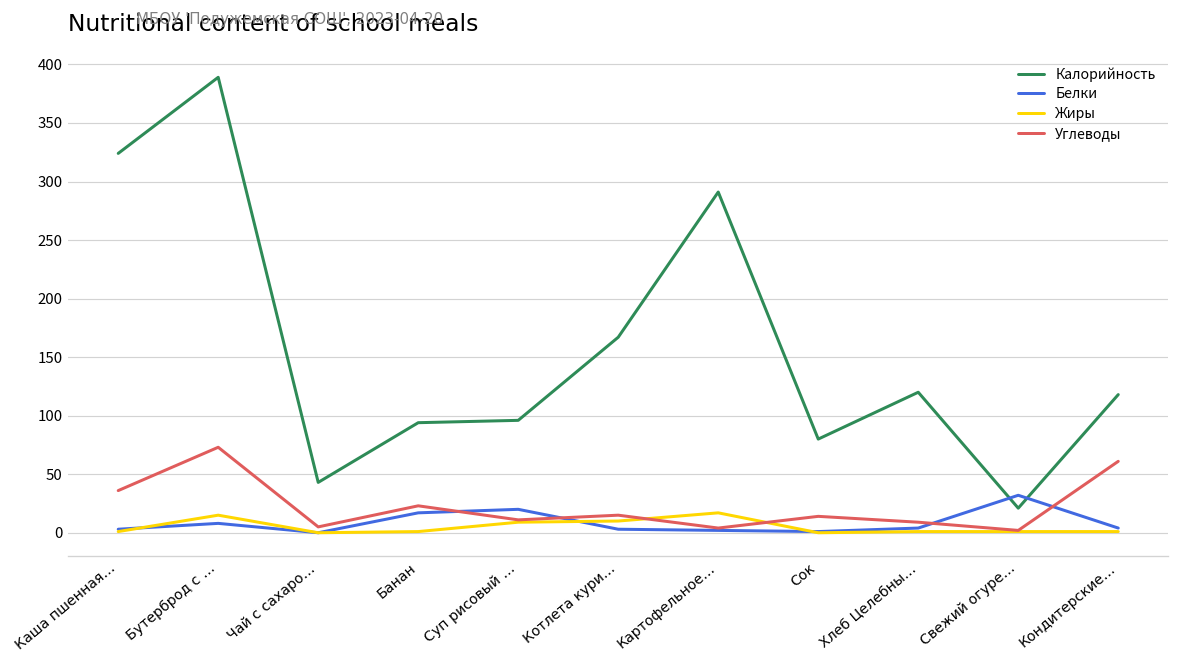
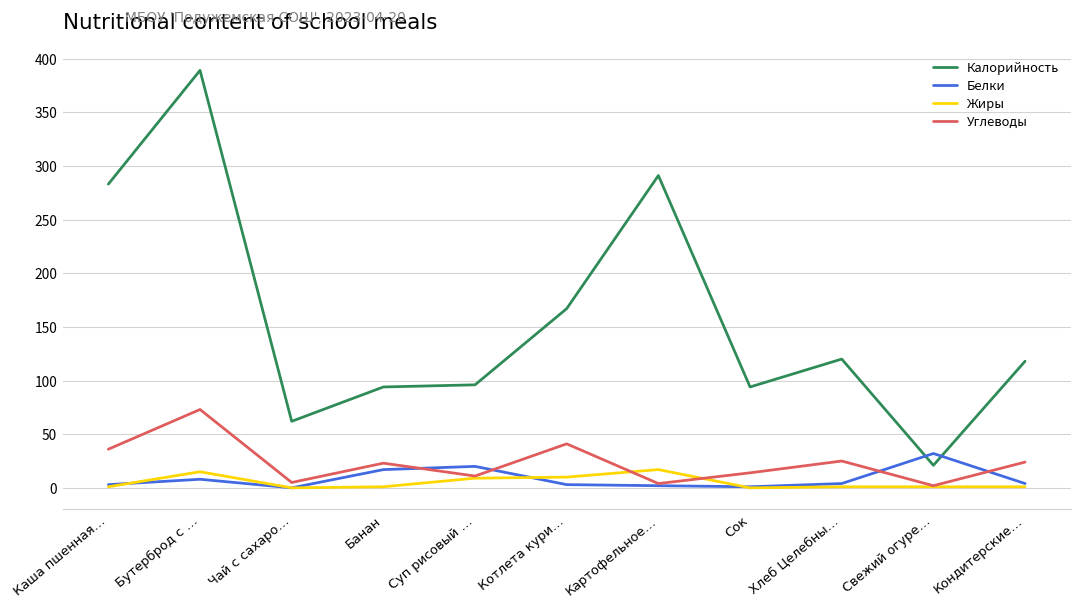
Калорийность, Каша пшенная…: 320 -> 280
Калорийность, Чай с сахаро…: 40 -> 60
Углеводы, Котлета кури…: 20 -> 40
Калорийность, Сок: 80 -> 90
Углеводы, Хлеб Целебны…: 10 -> 30
Углеводы, Кондитерские…: 60 -> 20
